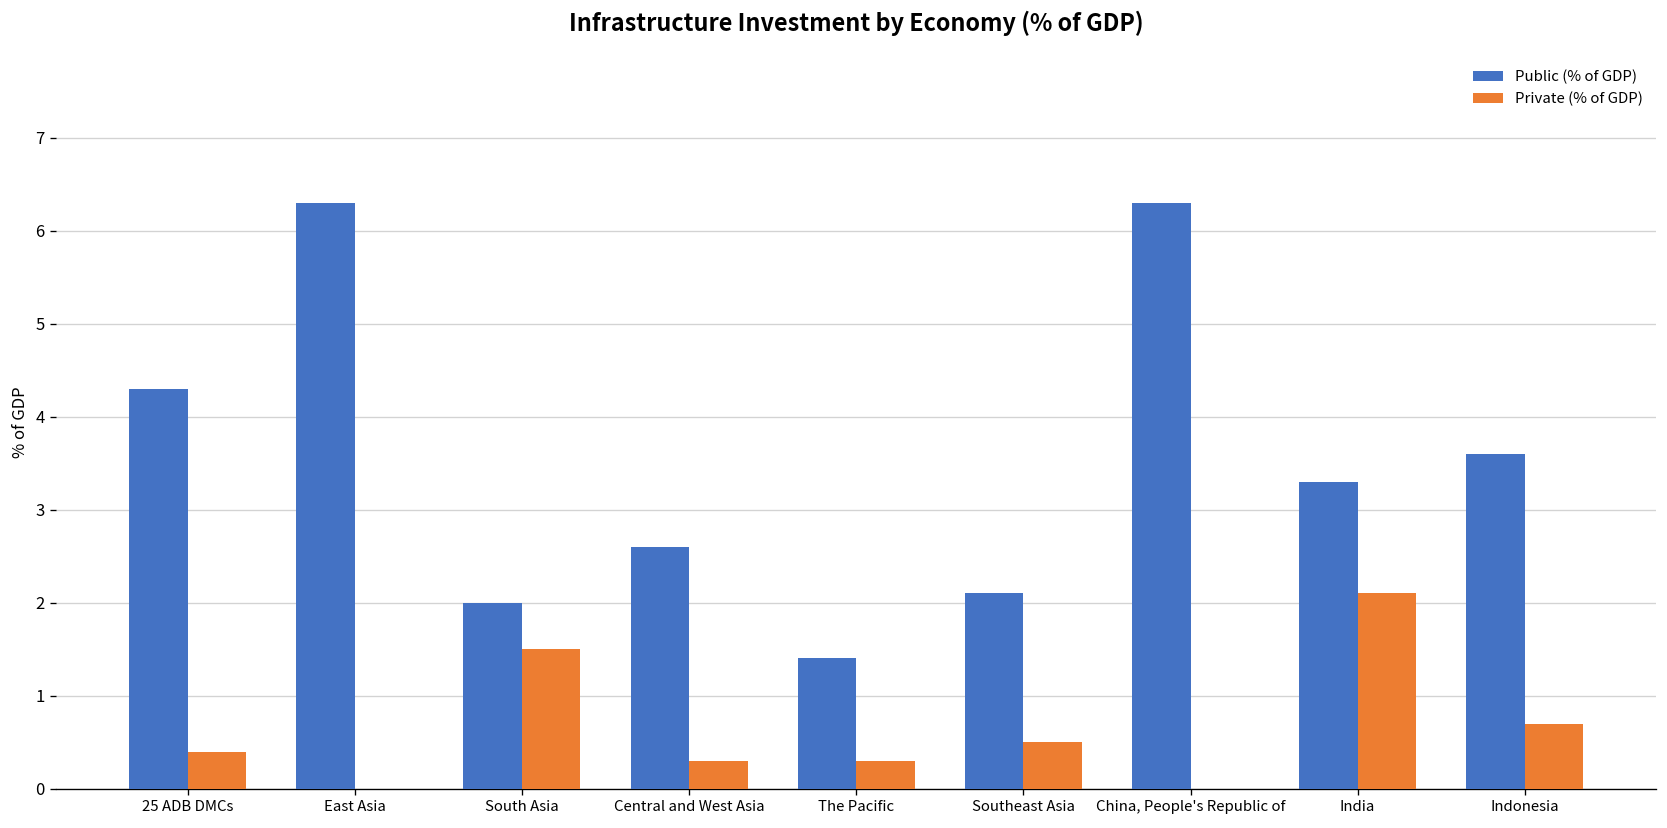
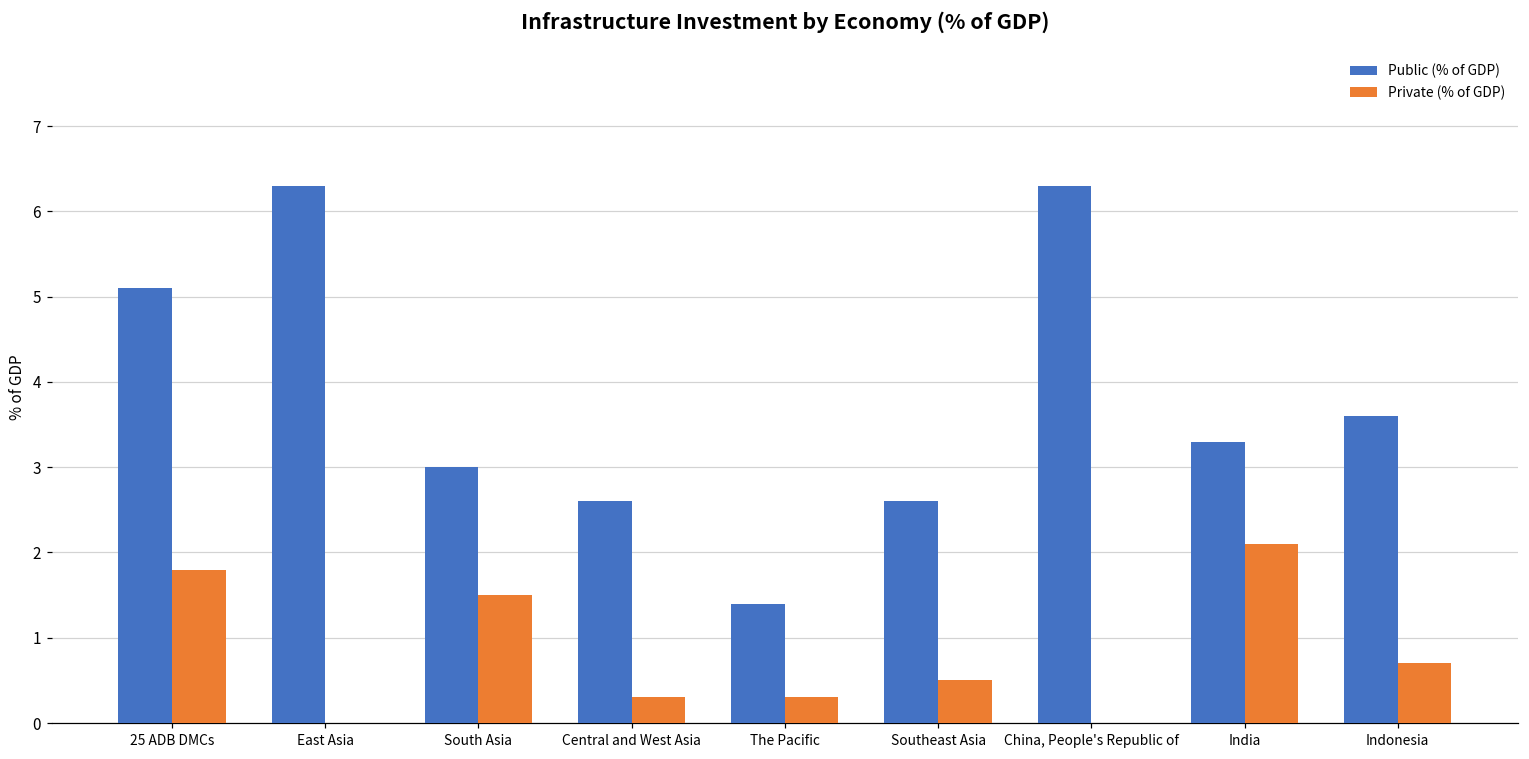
Public (% of GDP), 25 ADB DMCs: 4.3 -> 5.1
Private (% of GDP), 25 ADB DMCs: 0.4 -> 1.8
Public (% of GDP), South Asia: 2 -> 3
Public (% of GDP), Southeast Asia: 2.1 -> 2.6
